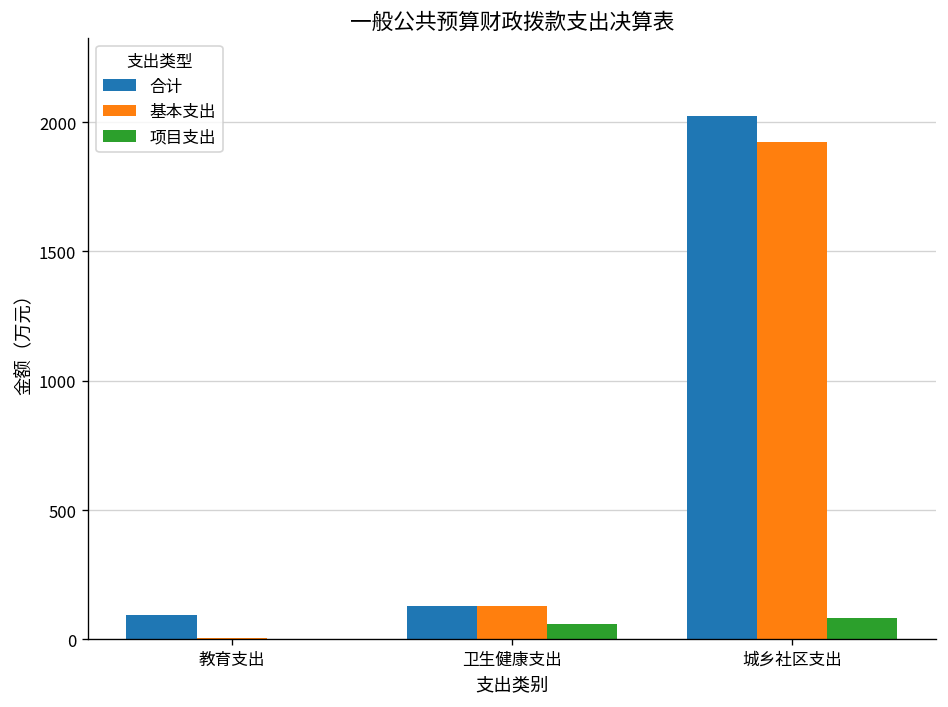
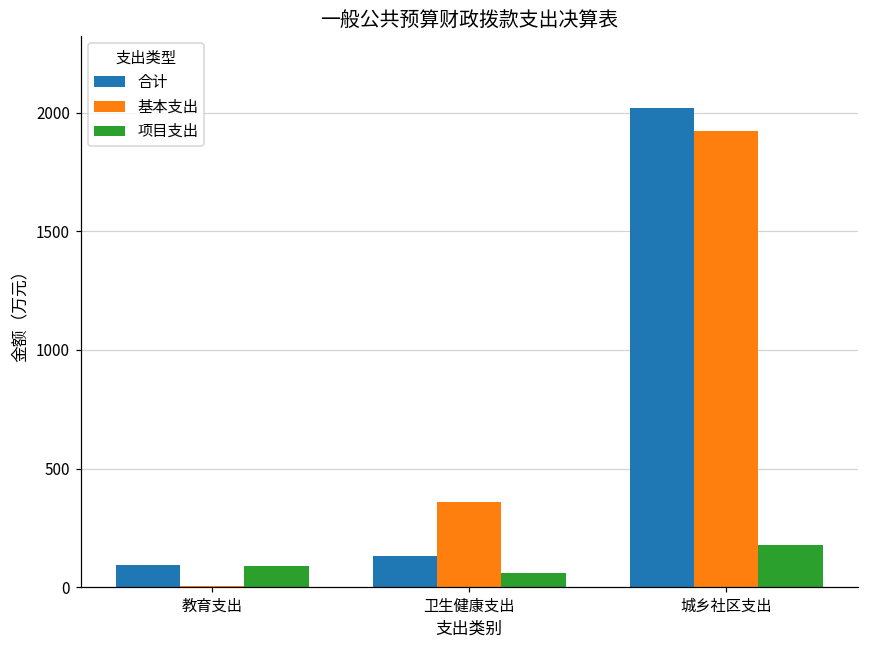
项目支出, 教育支出: 0 -> 90
基本支出, 卫生健康支出: 130 -> 360
项目支出, 城乡社区支出: 80 -> 180
